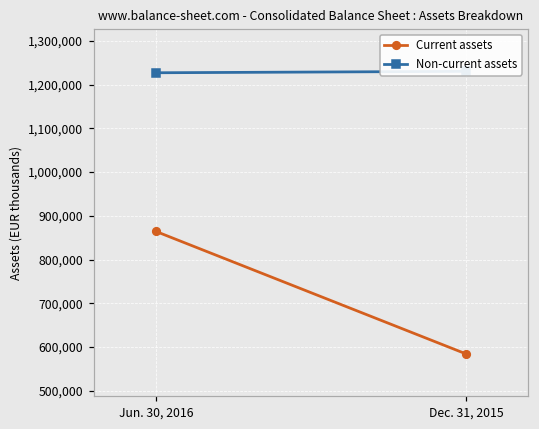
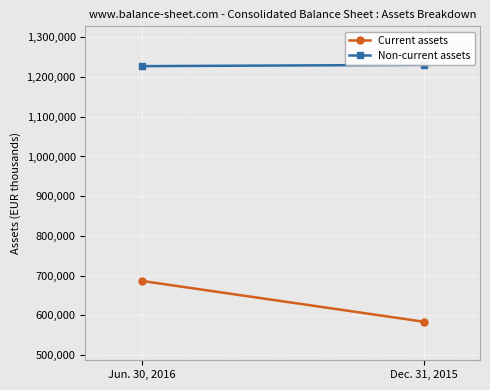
Current assets, Jun. 30, 2016: 860,000 -> 690,000
